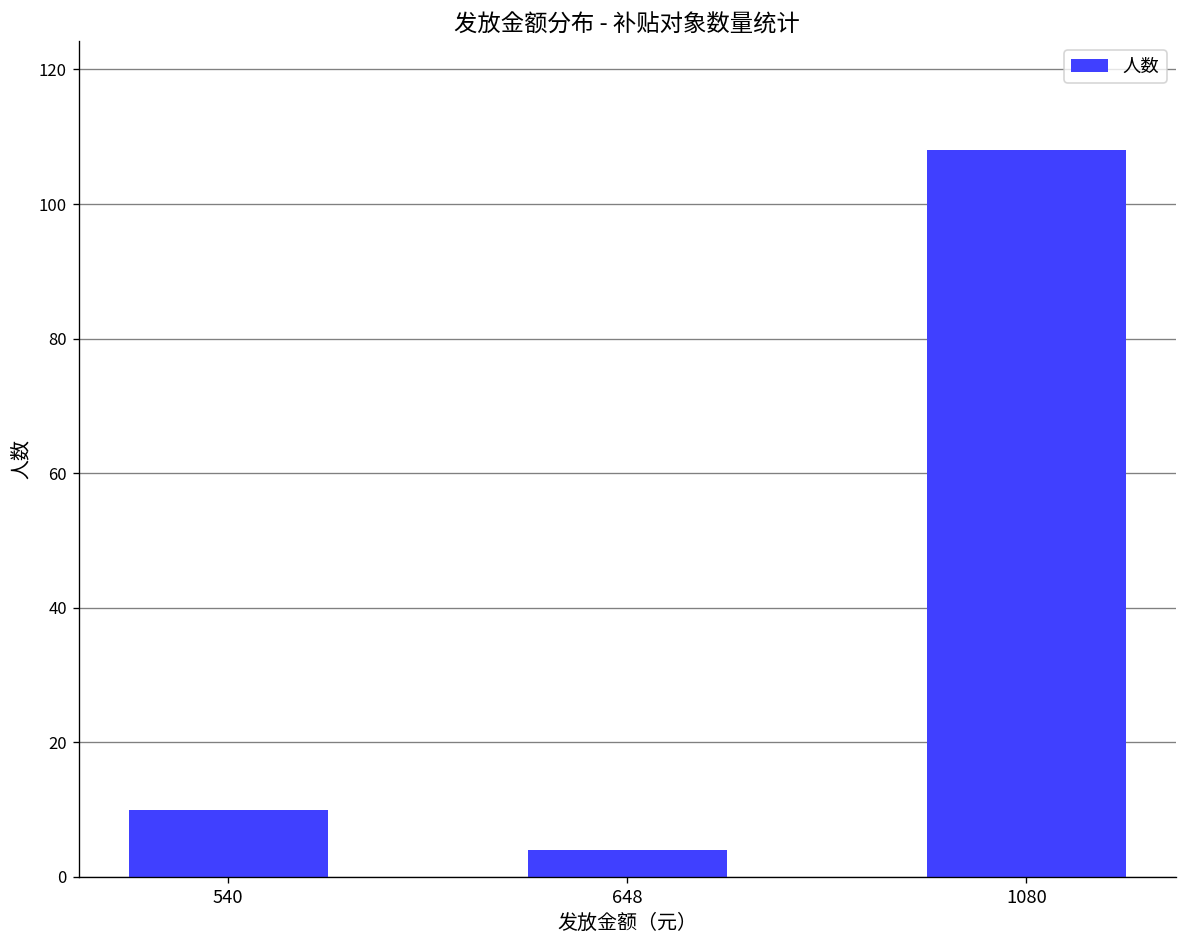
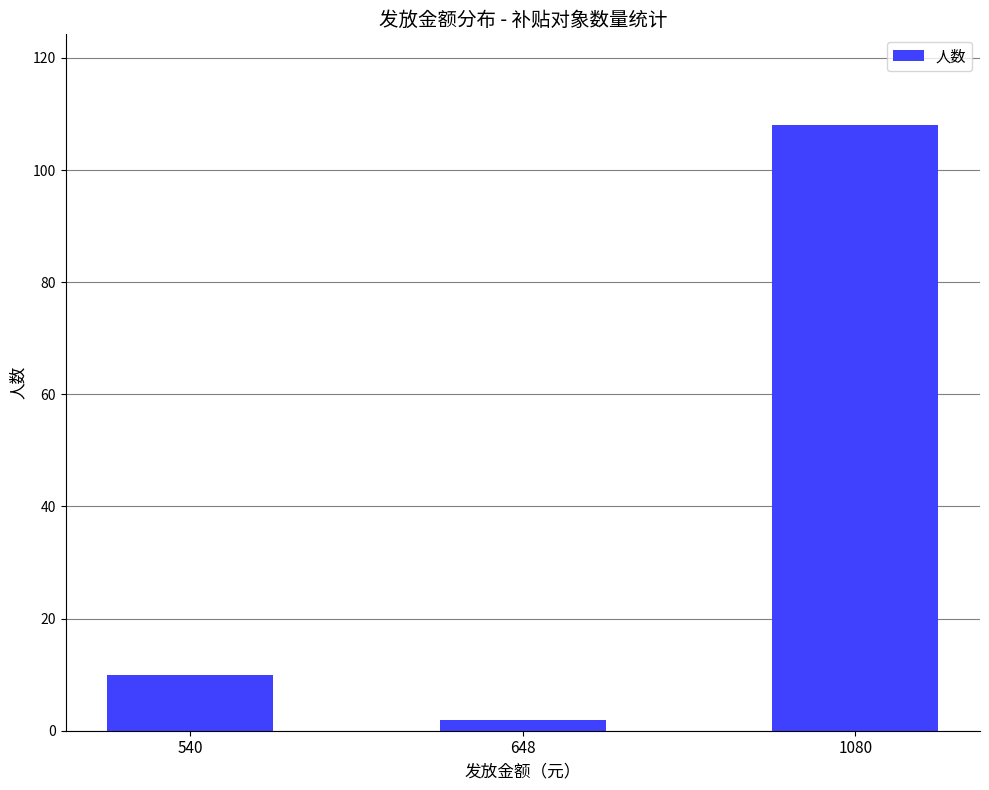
648: 4 -> 2
